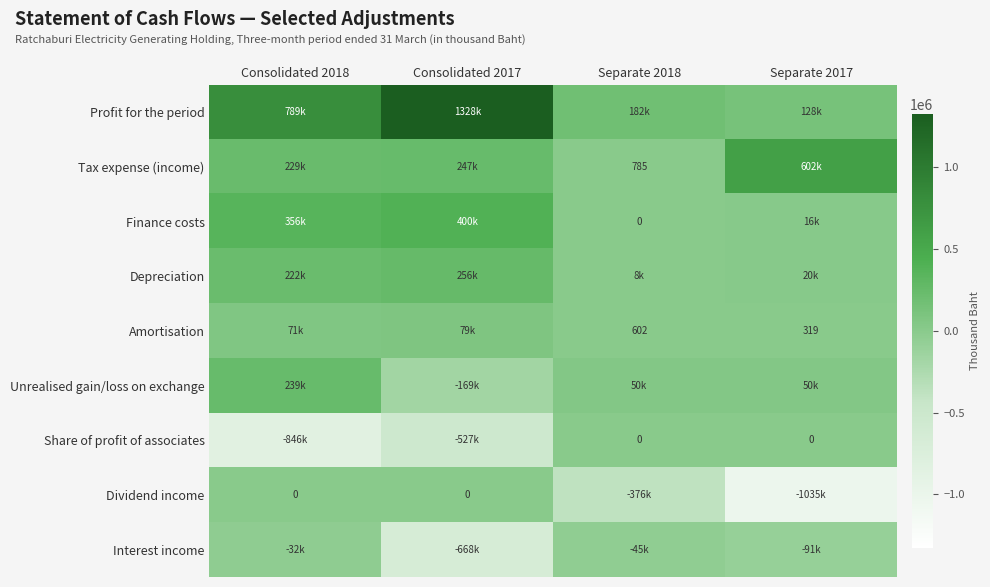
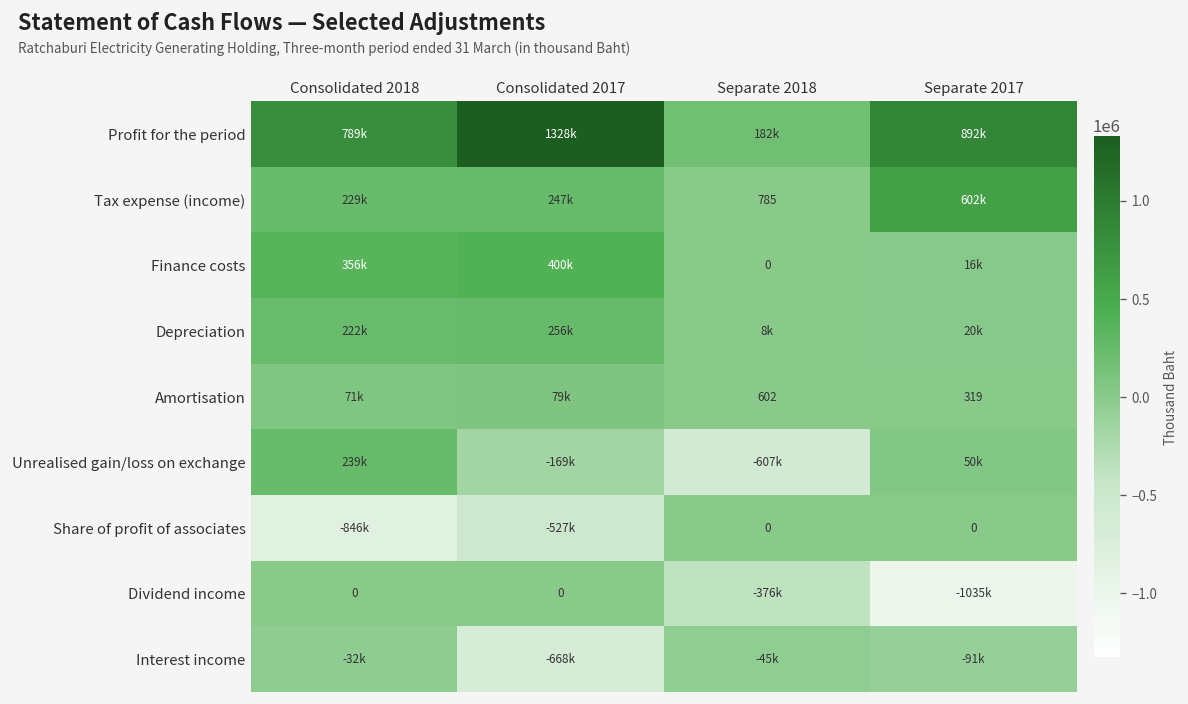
Profit for the period, Separate 2017: 128k -> 892k
Unrealised gain/loss on exchange, Separate 2018: 50k -> -607k
